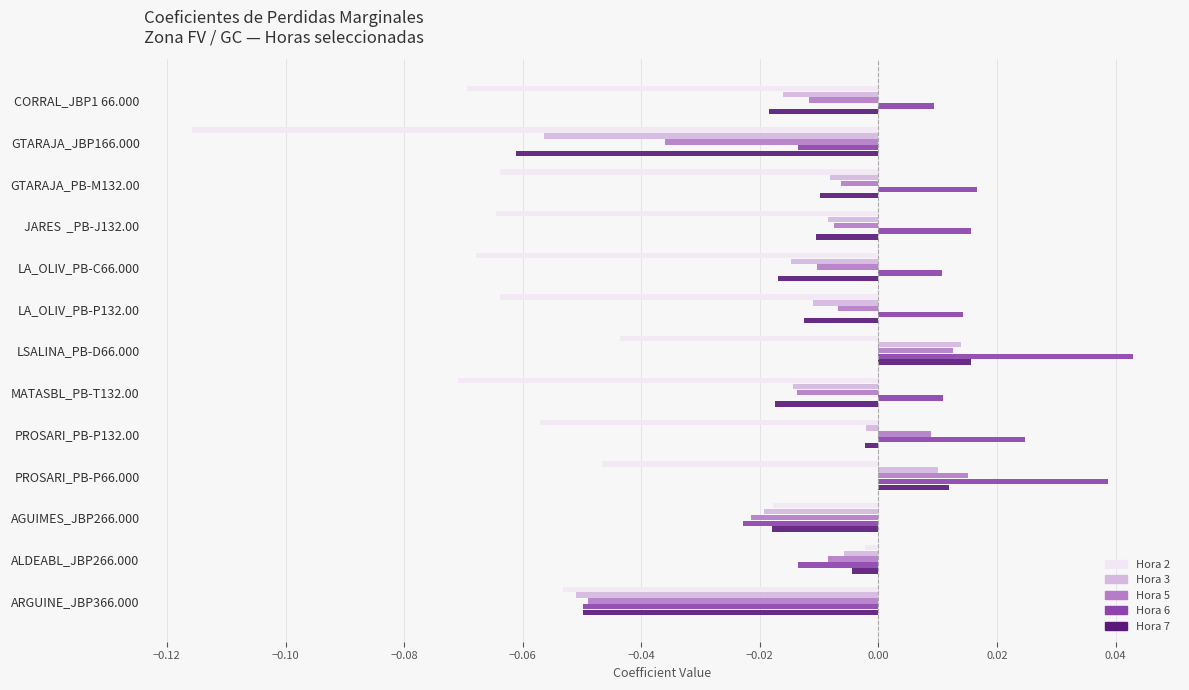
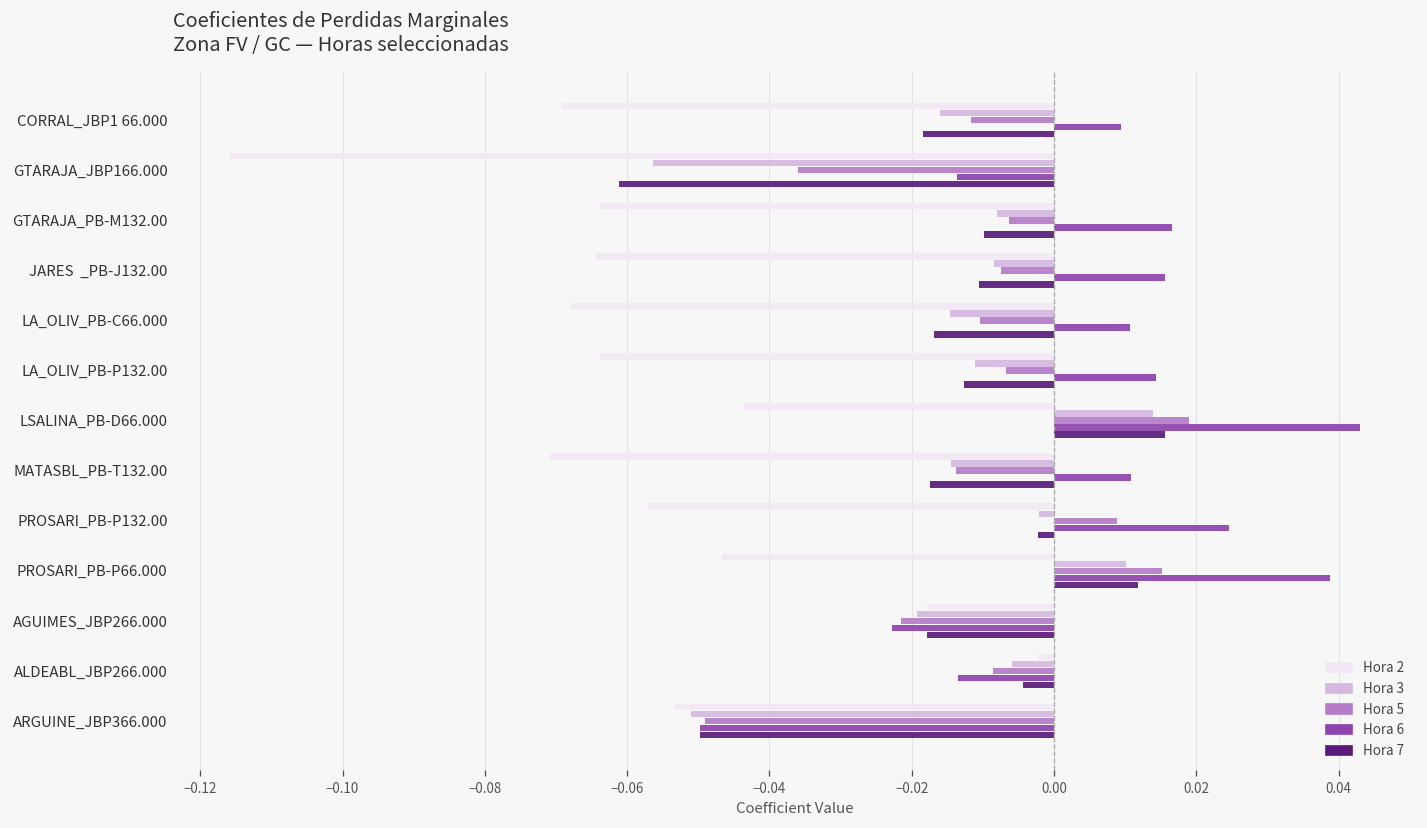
Hora 5, LSALINA_PB-D66.000: 0.013 -> 0.019
